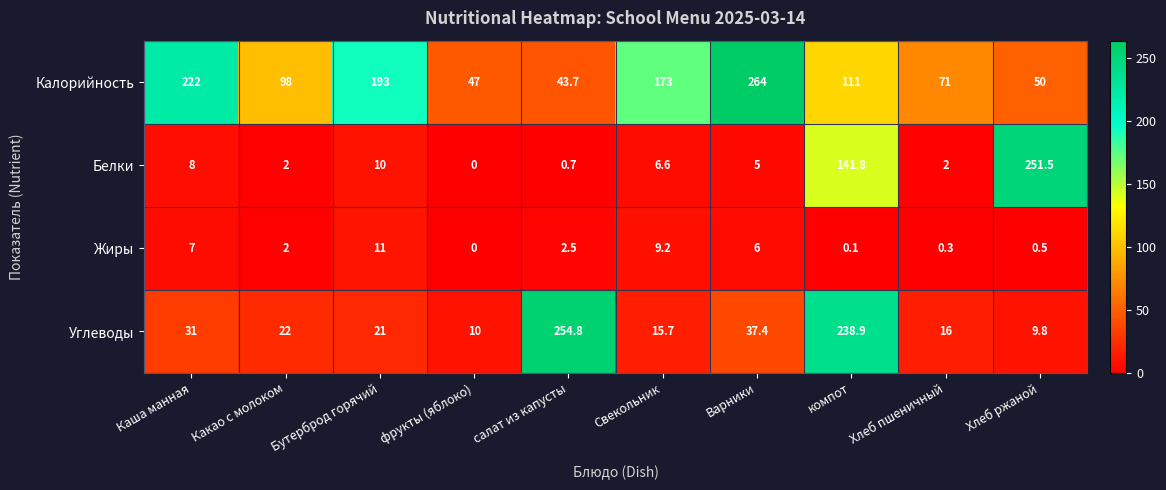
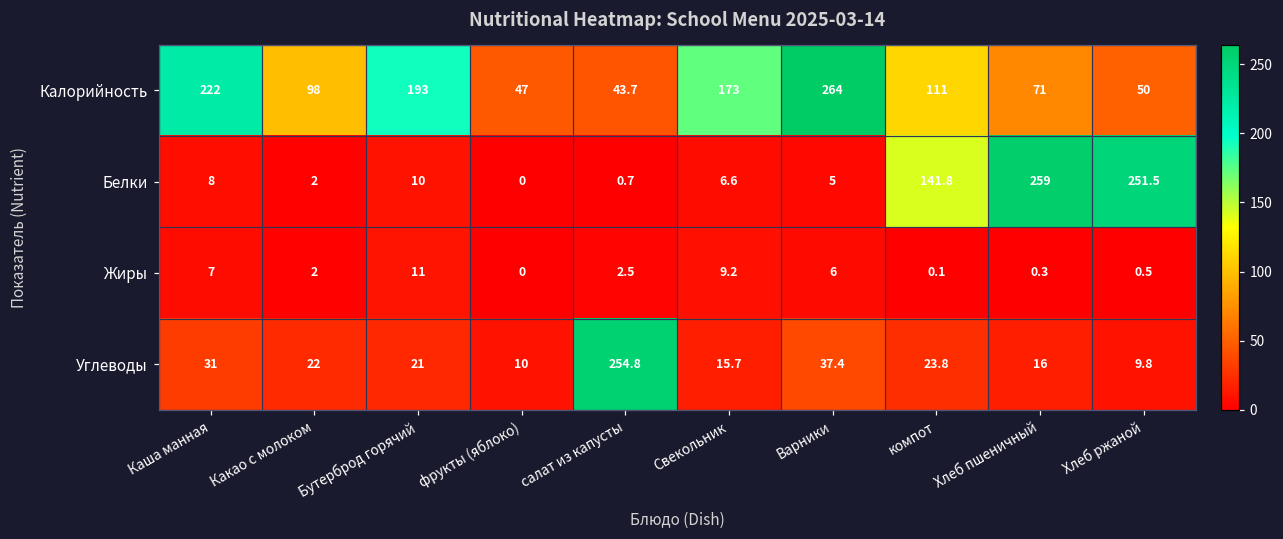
Белки, Хлеб пшеничный: 2 -> 259
Углеводы, компот: 238.9 -> 23.8
